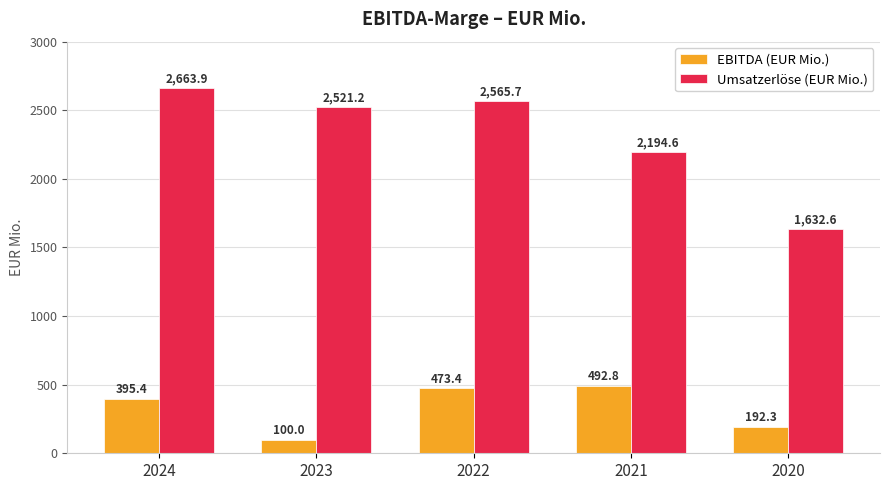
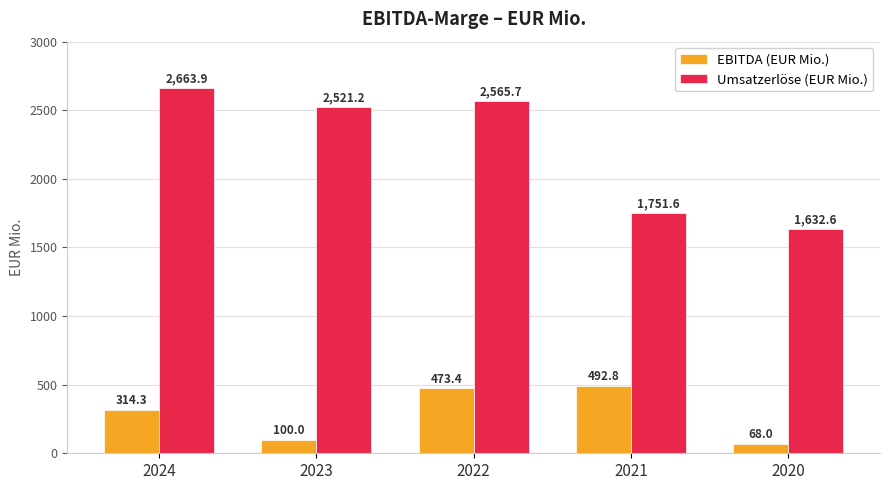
EBITDA (EUR Mio.), 2024: 395.4 -> 314.3
Umsatzerlöse (EUR Mio.), 2021: 2,194.6 -> 1,751.6
EBITDA (EUR Mio.), 2020: 192.3 -> 68.0
